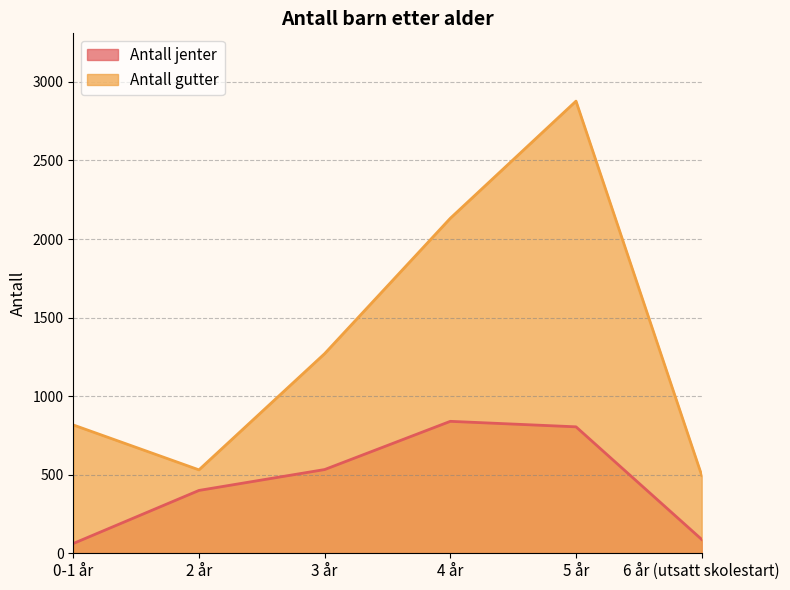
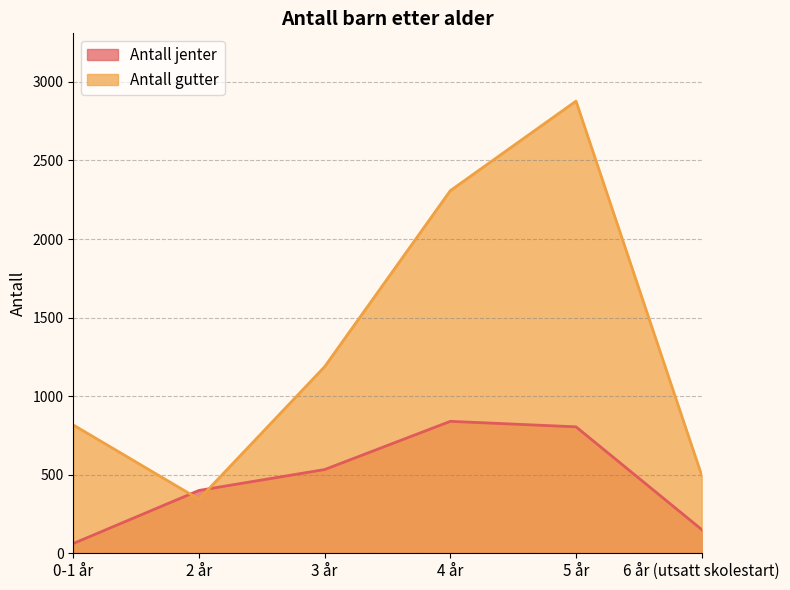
Antall gutter, 2 år: 530 -> 340
Antall gutter, 3 år: 1270 -> 1190
Antall gutter, 4 år: 2130 -> 2310
Antall jenter, 6 år (utsatt skolestart): 90 -> 150
